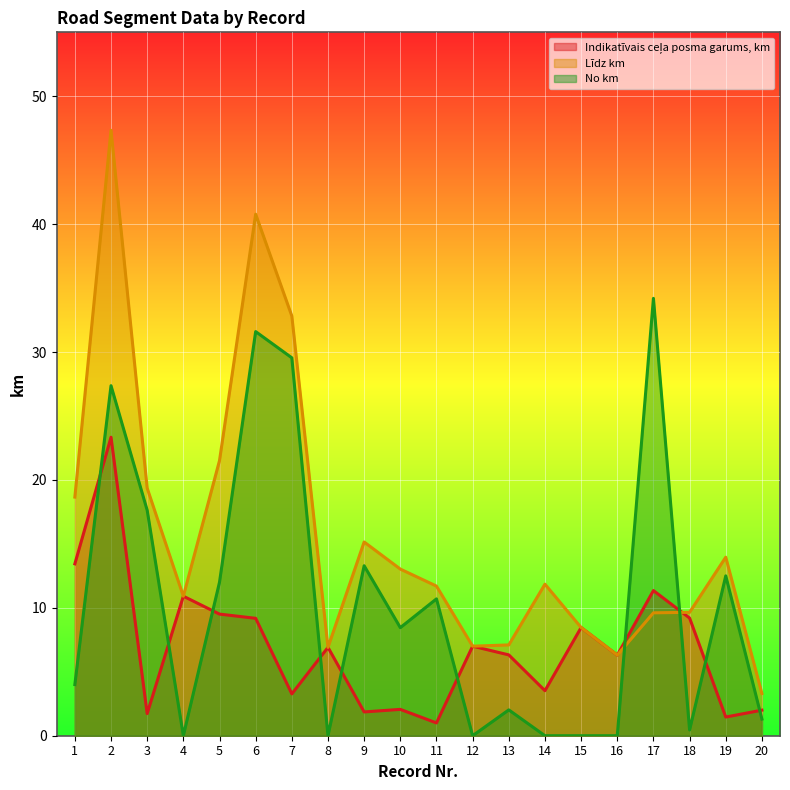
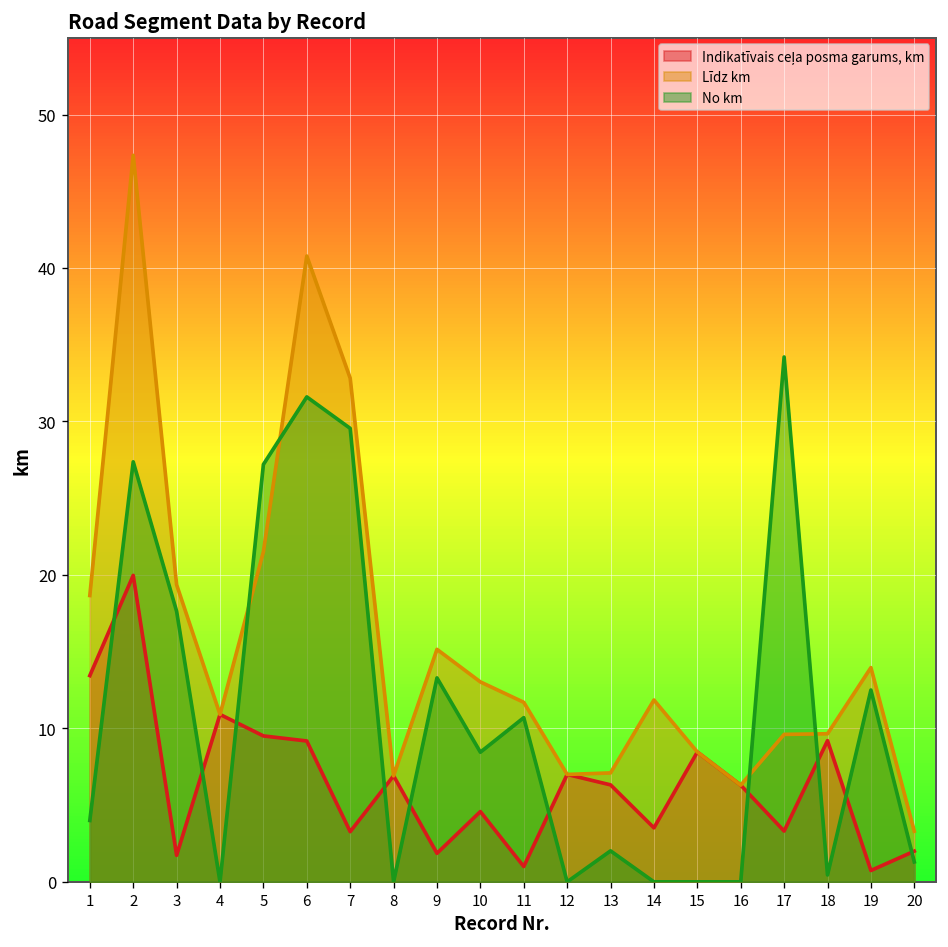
Indikatīvais ceļa posma garums, km, 2: 23.3 -> 20.0
No km, 5: 12.0 -> 27.2
Indikatīvais ceļa posma garums, km, 10: 2.1 -> 4.6
Indikatīvais ceļa posma garums, km, 17: 11.4 -> 3.3
Indikatīvais ceļa posma garums, km, 19: 1.5 -> 0.7
